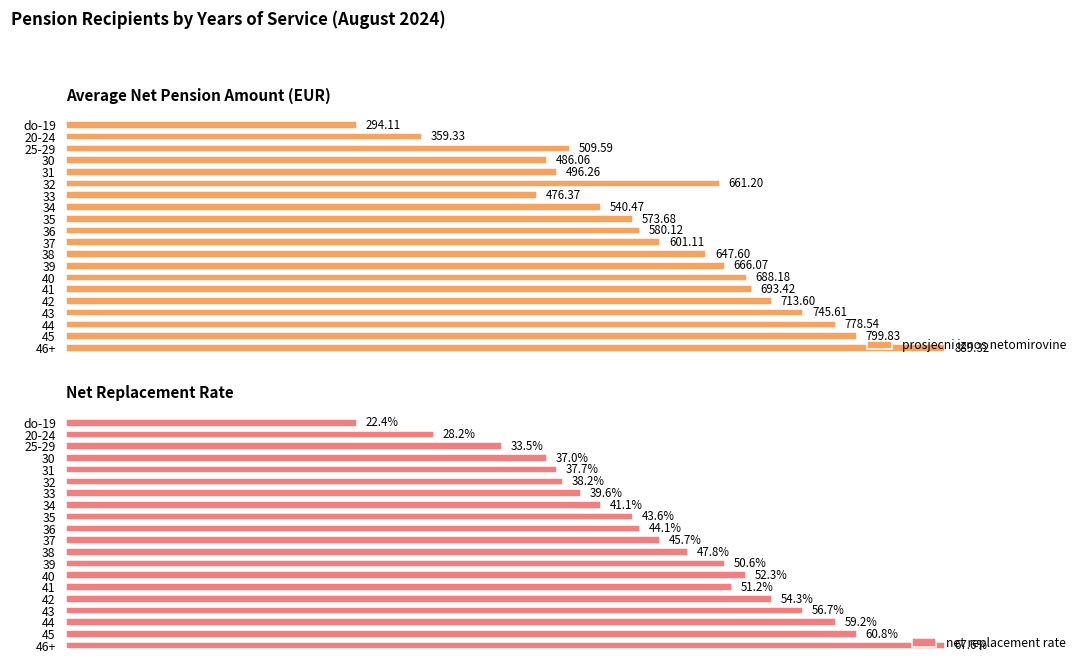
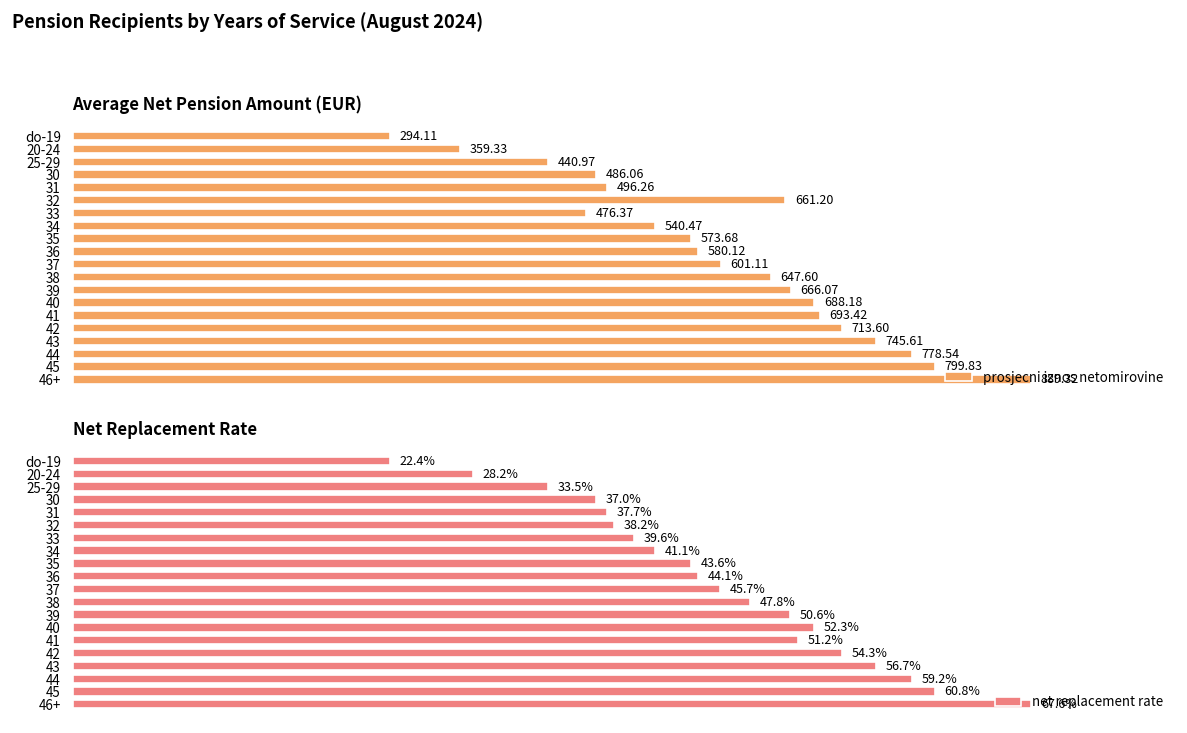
Average Net Pension Amount (EUR), 25-29: 509.59 -> 440.97
